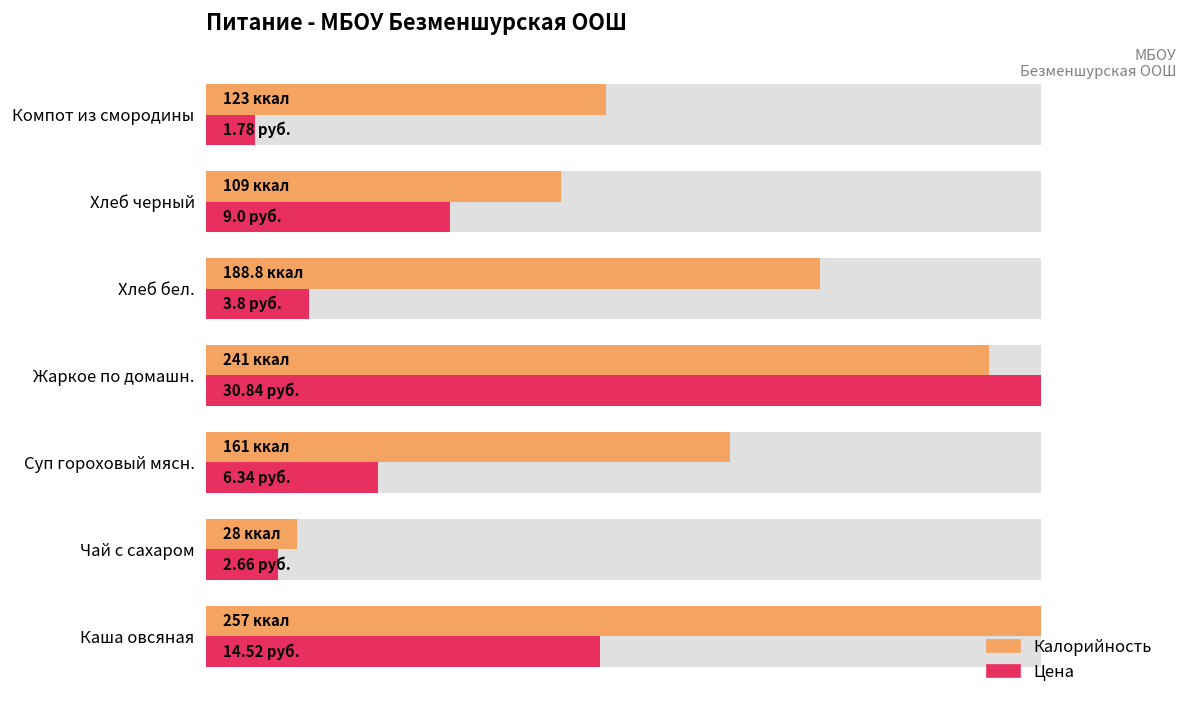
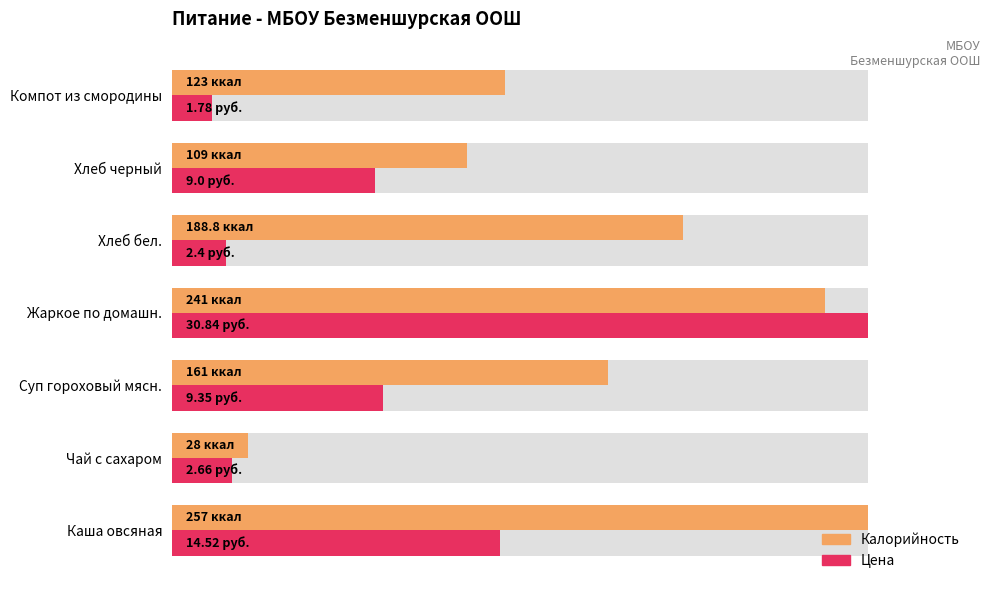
Цена, Хлеб бел.: 3.8 -> 2.4
Цена, Суп гороховый мясн.: 6.34 -> 9.35
